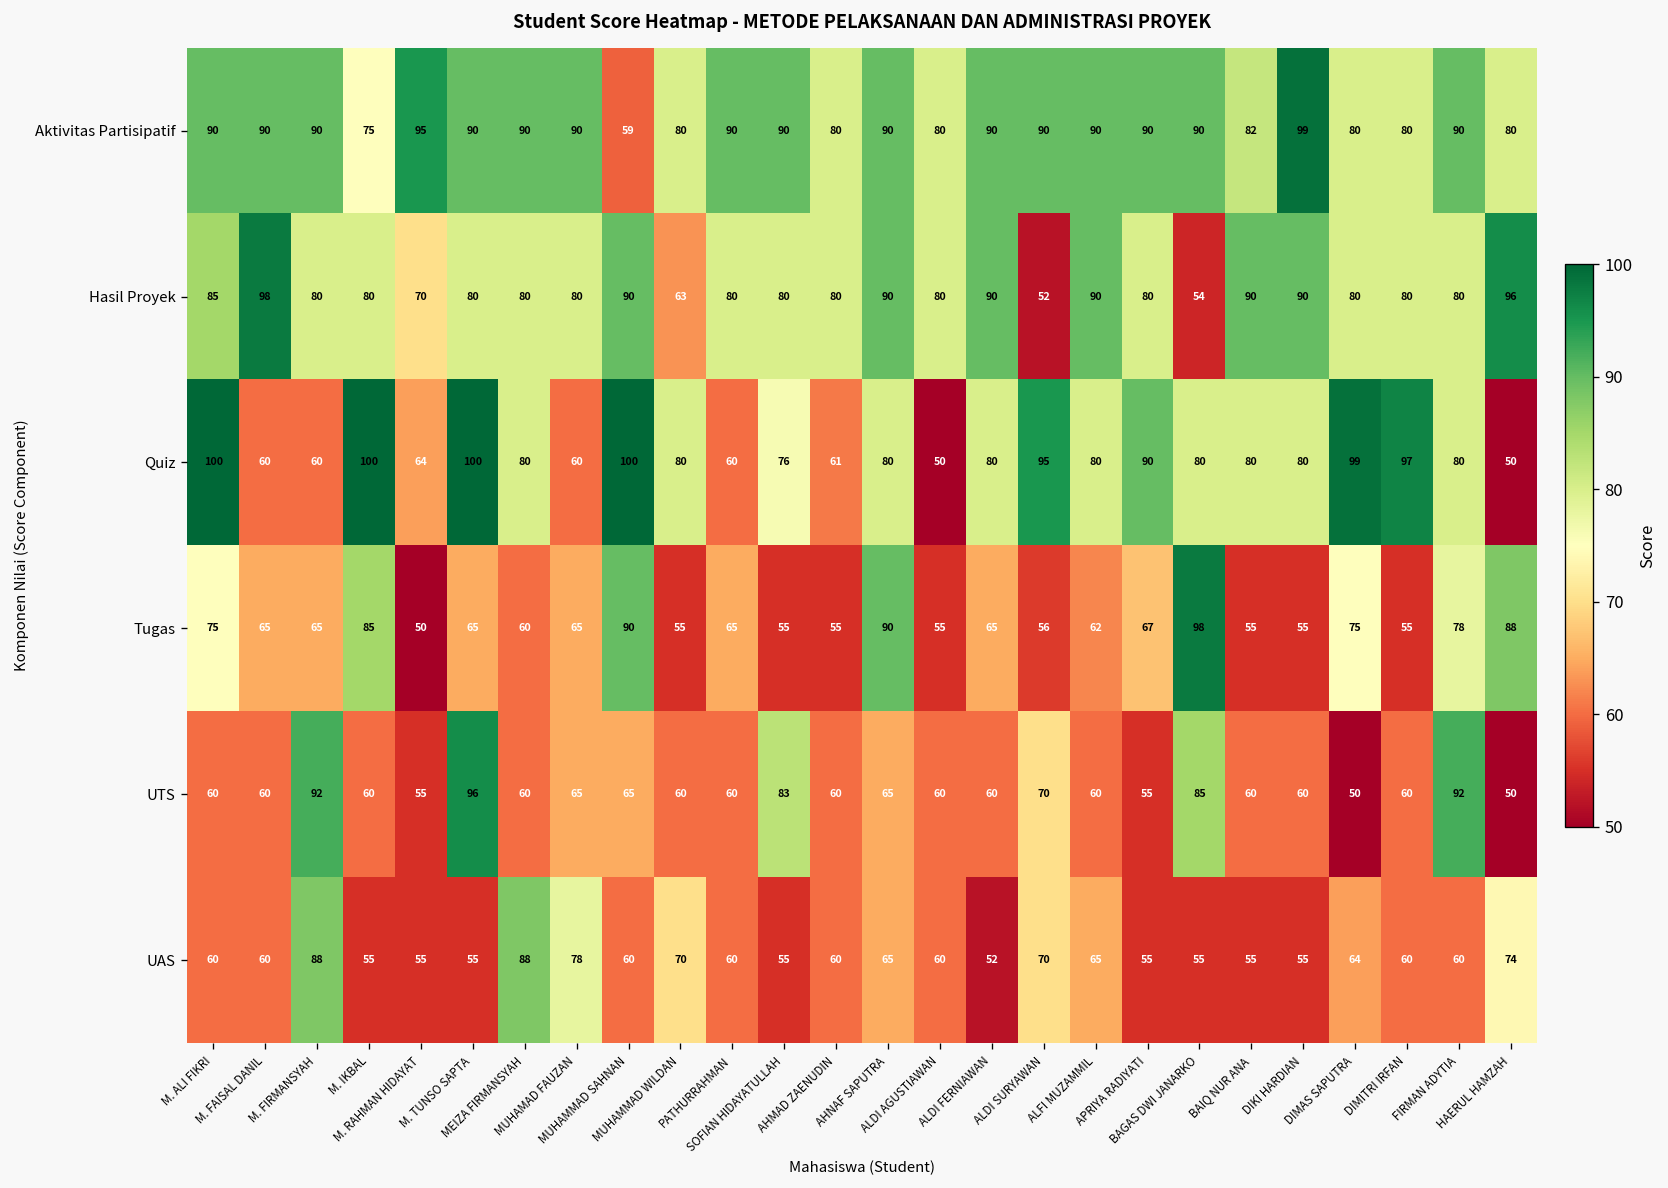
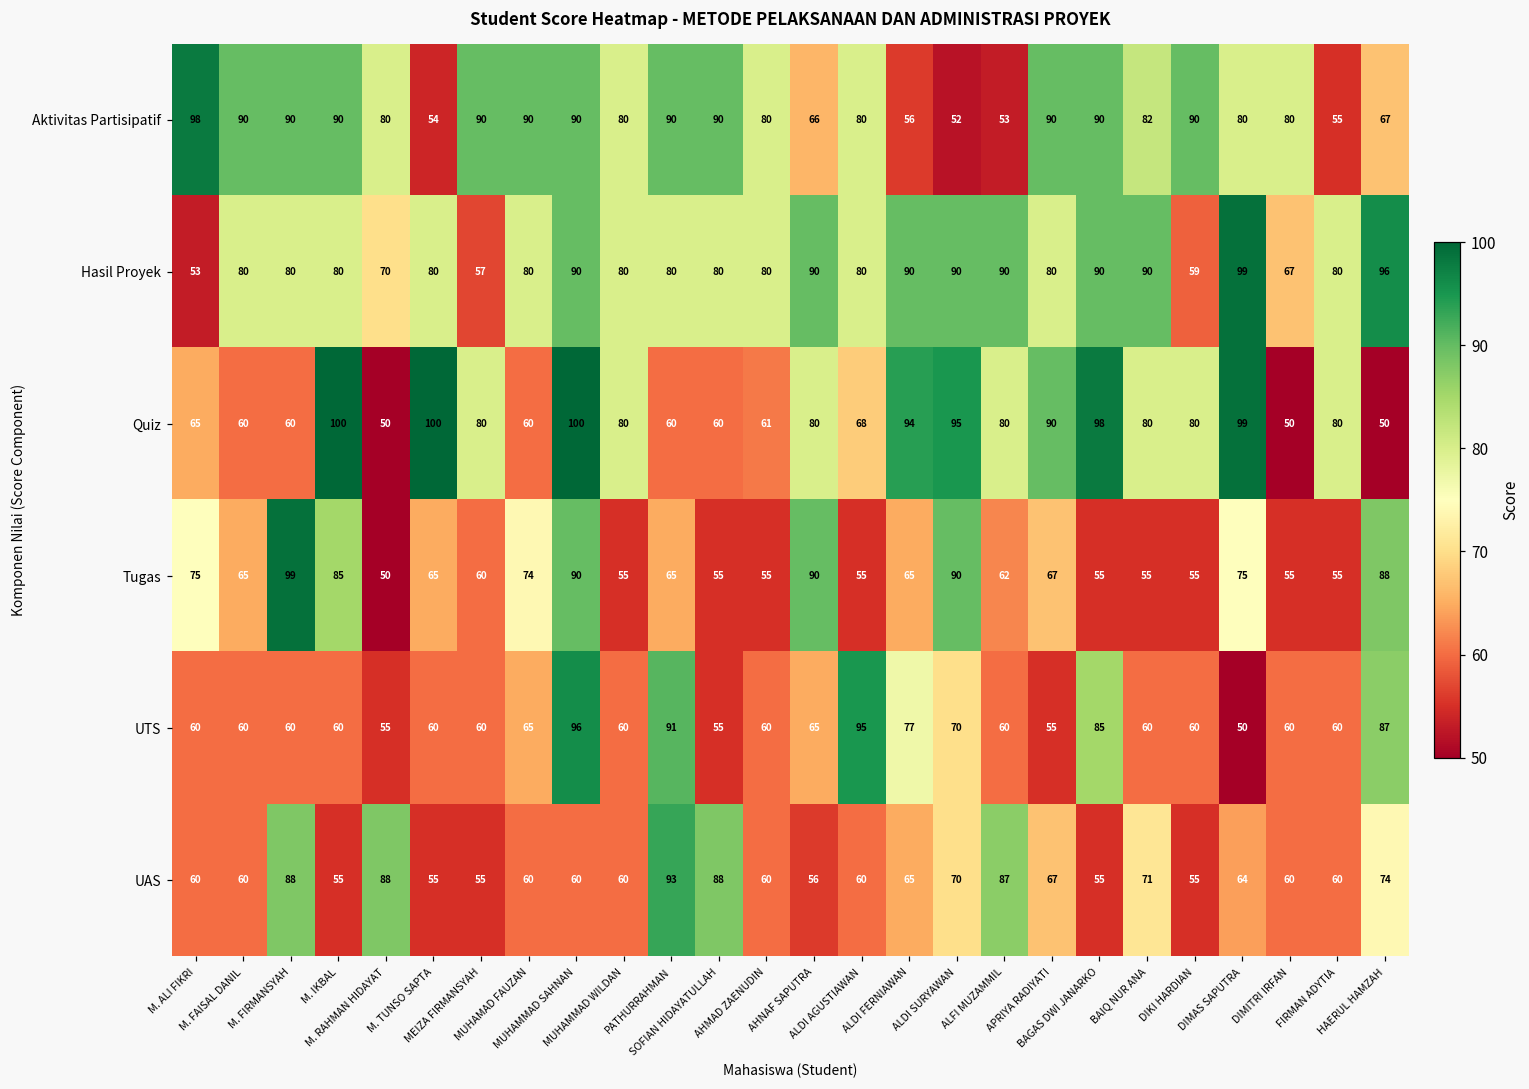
Aktivitas Partisipatif, M. ALI FIKRI: 90 -> 98
Aktivitas Partisipatif, M. IKBAL: 75 -> 90
Aktivitas Partisipatif, M. RAHMAN HIDAYAT: 95 -> 80
Aktivitas Partisipatif, M. TUNSO SAPTA: 90 -> 54
Aktivitas Partisipatif, MUHAMMAD SAHNAN: 59 -> 90
Aktivitas Partisipatif, AHNAF SAPUTRA: 90 -> 66
Aktivitas Partisipatif, ALDI FERNIAWAN: 90 -> 56
Aktivitas Partisipatif, ALDI SURYAWAN: 90 -> 52
Aktivitas Partisipatif, ALFI MUZAMMIL: 90 -> 53
Aktivitas Partisipatif, DIKI HARDIAN: 99 -> 90
Aktivitas Partisipatif, FIRMAN ADYTIA: 90 -> 55
Aktivitas Partisipatif, HAERUL HAMZAH: 80 -> 67
Hasil Proyek, M. ALI FIKRI: 85 -> 53
Hasil Proyek, M. FAISAL DANIL: 98 -> 80
Hasil Proyek, MEIZA FIRMANSYAH: 80 -> 57
Hasil Proyek, MUHAMMAD WILDAN: 63 -> 80
Hasil Proyek, ALDI SURYAWAN: 52 -> 90
Hasil Proyek, BAGAS DWI JANARKO: 54 -> 90
Hasil Proyek, DIKI HARDIAN: 90 -> 59
Hasil Proyek, DIMAS SAPUTRA: 80 -> 99
Hasil Proyek, DIMITRI IRFAN: 80 -> 67
Quiz, M. ALI FIKRI: 100 -> 65
Quiz, M. RAHMAN HIDAYAT: 64 -> 50
Quiz, SOFIAN HIDAYATULLAH: 76 -> 60
Quiz, ALDI AGUSTIAWAN: 50 -> 68
Quiz, ALDI FERNIAWAN: 80 -> 94
Quiz, BAGAS DWI JANARKO: 80 -> 98
Quiz, DIMITRI IRFAN: 97 -> 50
Tugas, M. FIRMANSYAH: 65 -> 99
Tugas, MUHAMAD FAUZAN: 65 -> 74
Tugas, ALDI SURYAWAN: 56 -> 90
Tugas, BAGAS DWI JANARKO: 98 -> 55
Tugas, FIRMAN ADYTIA: 78 -> 55
UTS, M. FIRMANSYAH: 92 -> 60
UTS, M. TUNSO SAPTA: 96 -> 60
UTS, MUHAMMAD SAHNAN: 65 -> 96
UTS, PATHURRAHMAN: 60 -> 91
UTS, SOFIAN HIDAYATULLAH: 83 -> 55
UTS, ALDI AGUSTIAWAN: 60 -> 95
UTS, ALDI FERNIAWAN: 60 -> 77
UTS, FIRMAN ADYTIA: 92 -> 60
UTS, HAERUL HAMZAH: 50 -> 87
UAS, M. RAHMAN HIDAYAT: 55 -> 88
UAS, MEIZA FIRMANSYAH: 88 -> 55
UAS, MUHAMAD FAUZAN: 78 -> 60
UAS, MUHAMMAD WILDAN: 70 -> 60
UAS, PATHURRAHMAN: 60 -> 93
UAS, SOFIAN HIDAYATULLAH: 55 -> 88
UAS, AHNAF SAPUTRA: 65 -> 56
UAS, ALDI FERNIAWAN: 52 -> 65
UAS, ALFI MUZAMMIL: 65 -> 87
UAS, APRIYA RADIYATI: 55 -> 67
UAS, BAIQ NUR ANA: 55 -> 71
